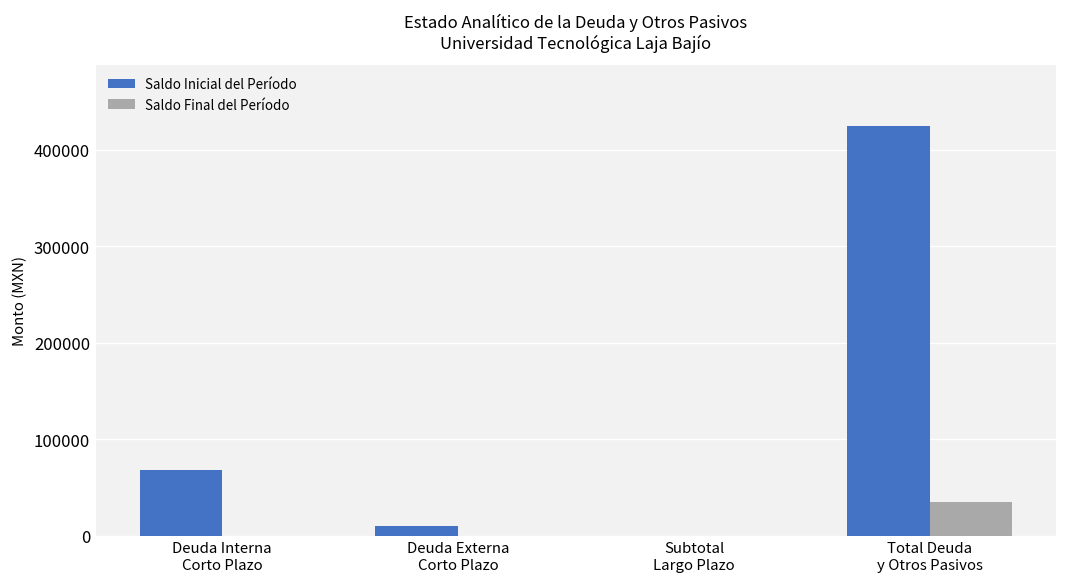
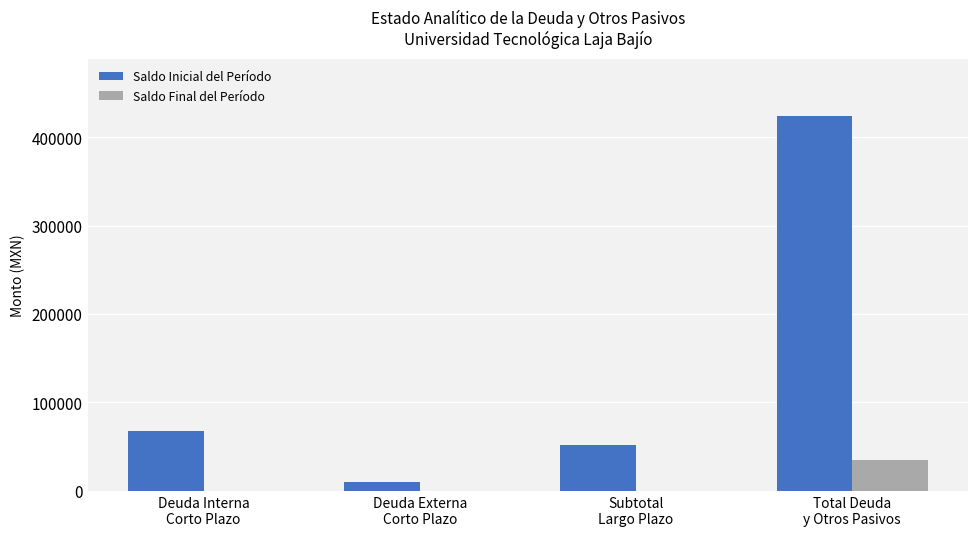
Saldo Inicial del Período, Subtotal Largo Plazo: 0 -> 50000
